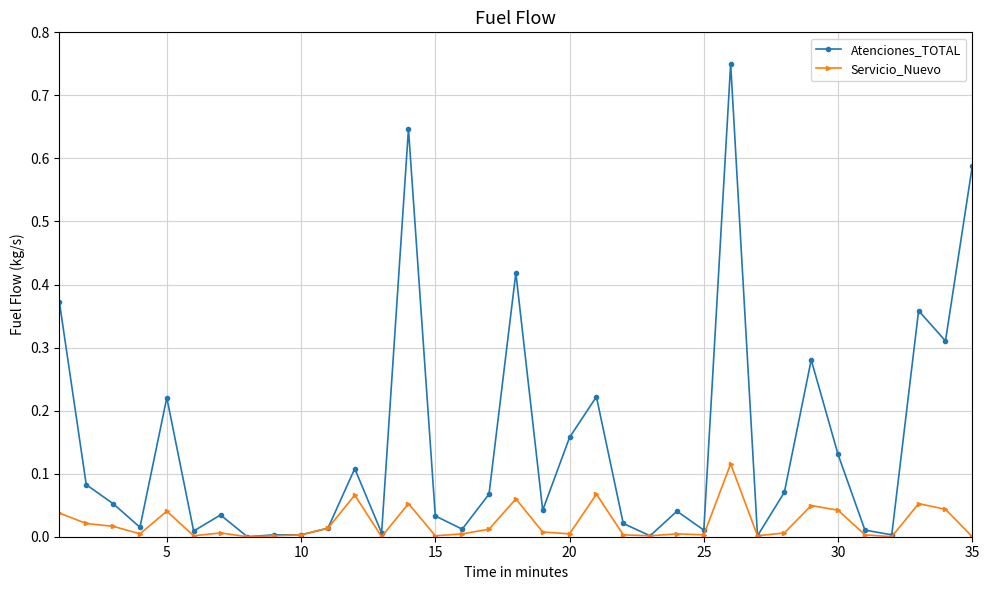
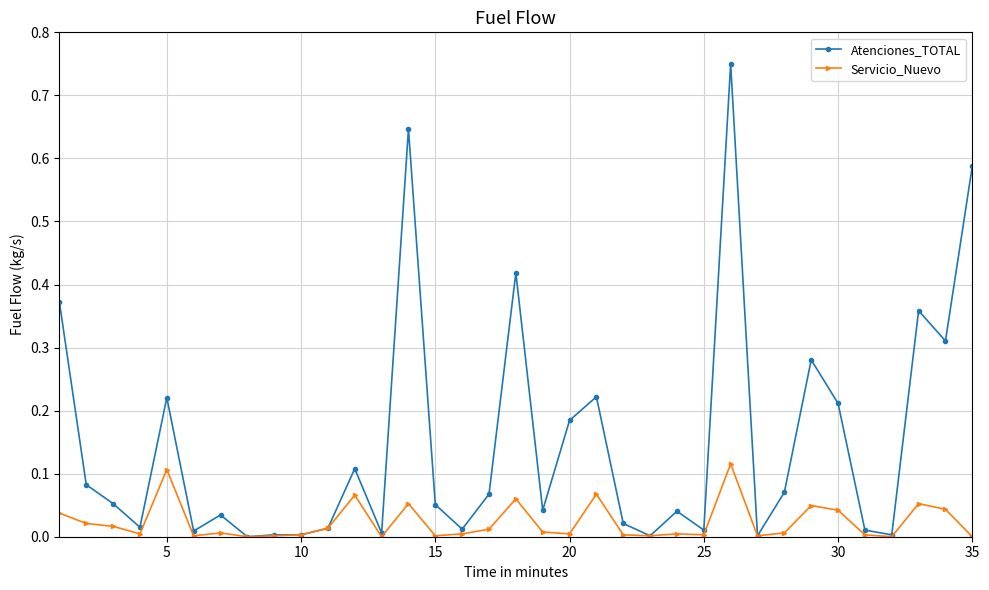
Servicio_Nuevo, 5: 0.04 -> 0.11
Atenciones_TOTAL, 15: 0.03 -> 0.05
Atenciones_TOTAL, 20: 0.16 -> 0.18
Atenciones_TOTAL, 30: 0.13 -> 0.21
